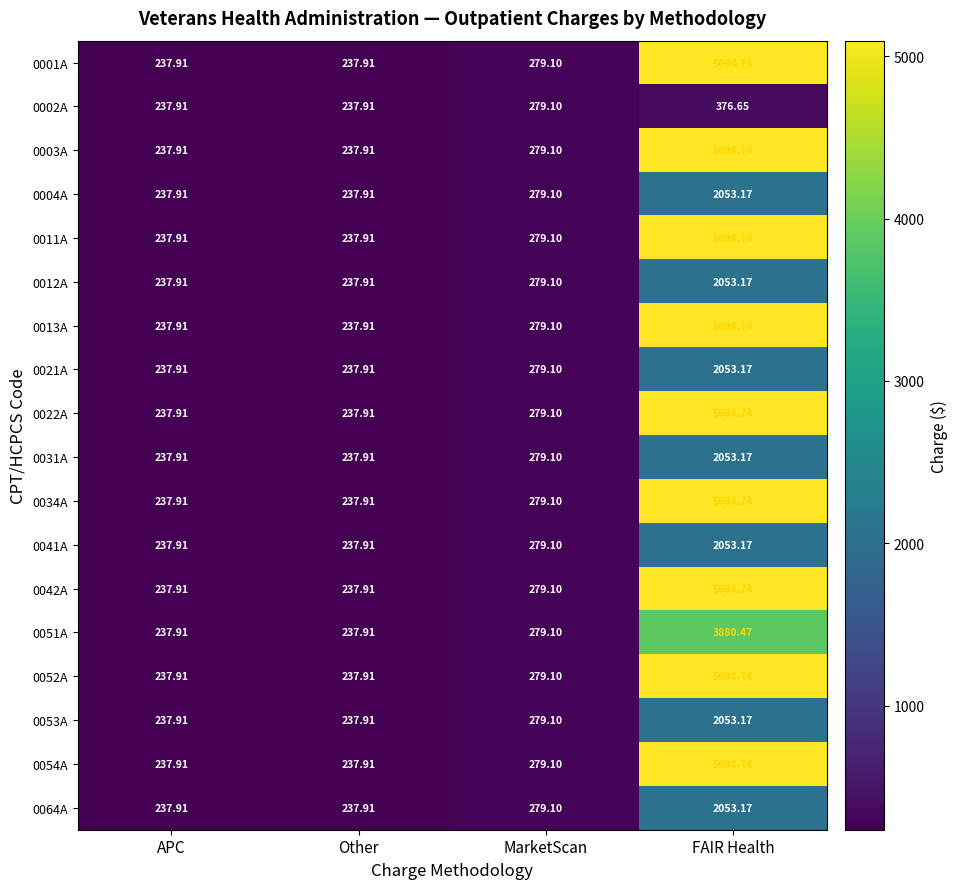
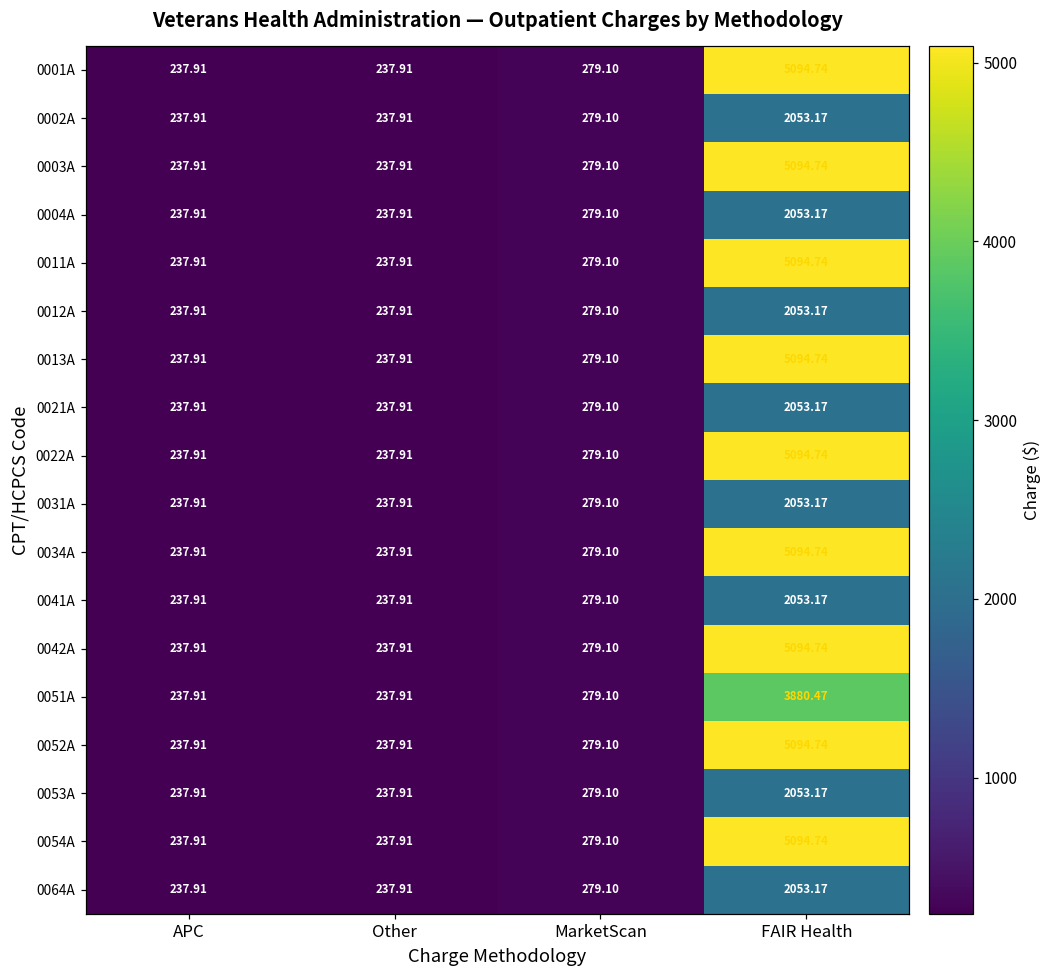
0002A, FAIR Health: 376.65 -> 2053.17
